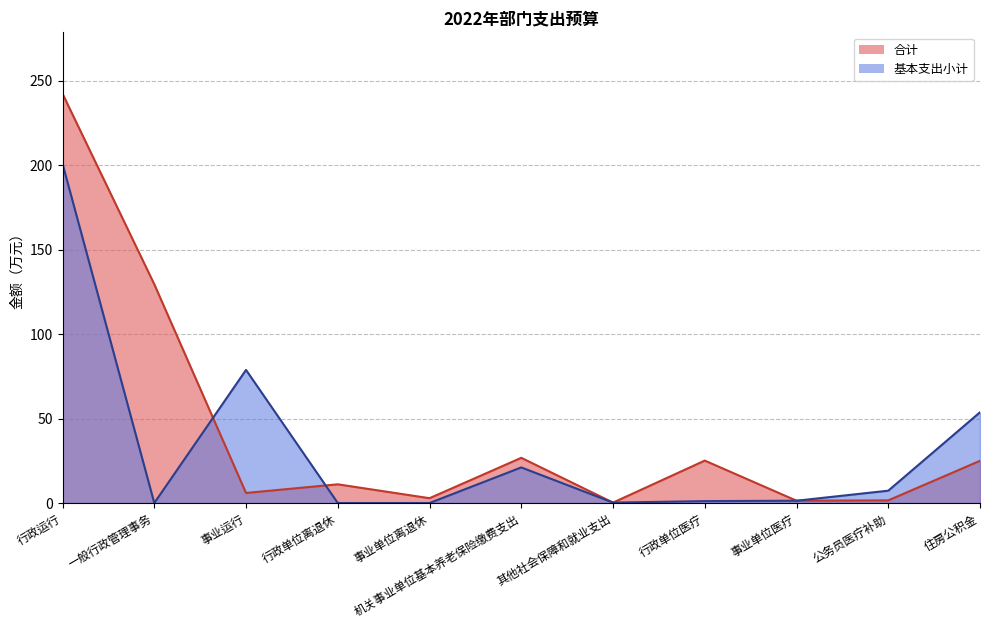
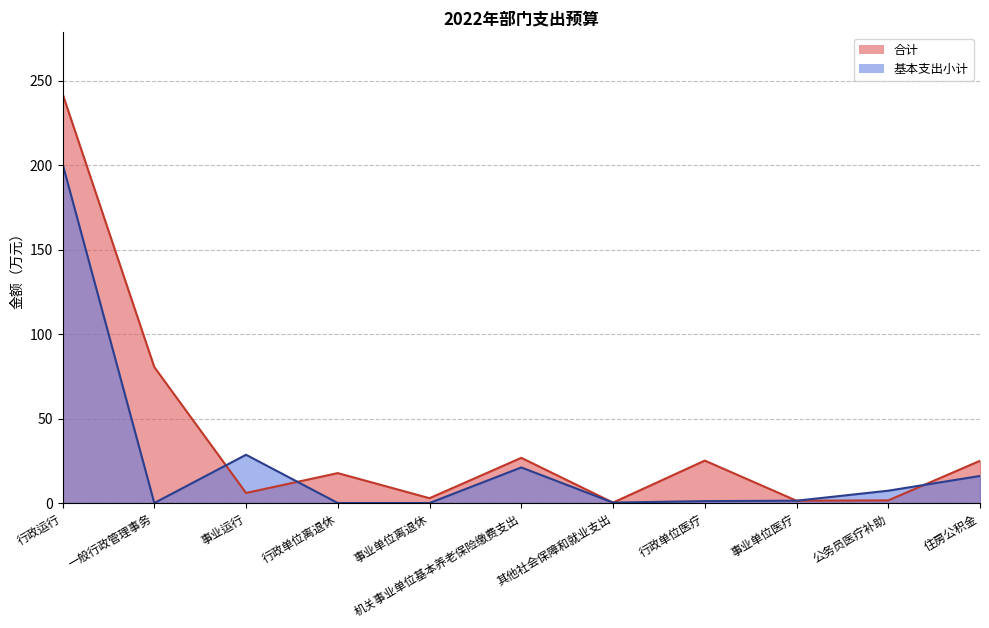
合计, 一般行政管理事务: 129 -> 80
基本支出小计, 事业运行: 79 -> 29
合计, 行政单位离退休: 11 -> 18
基本支出小计, 住房公积金: 54 -> 16
